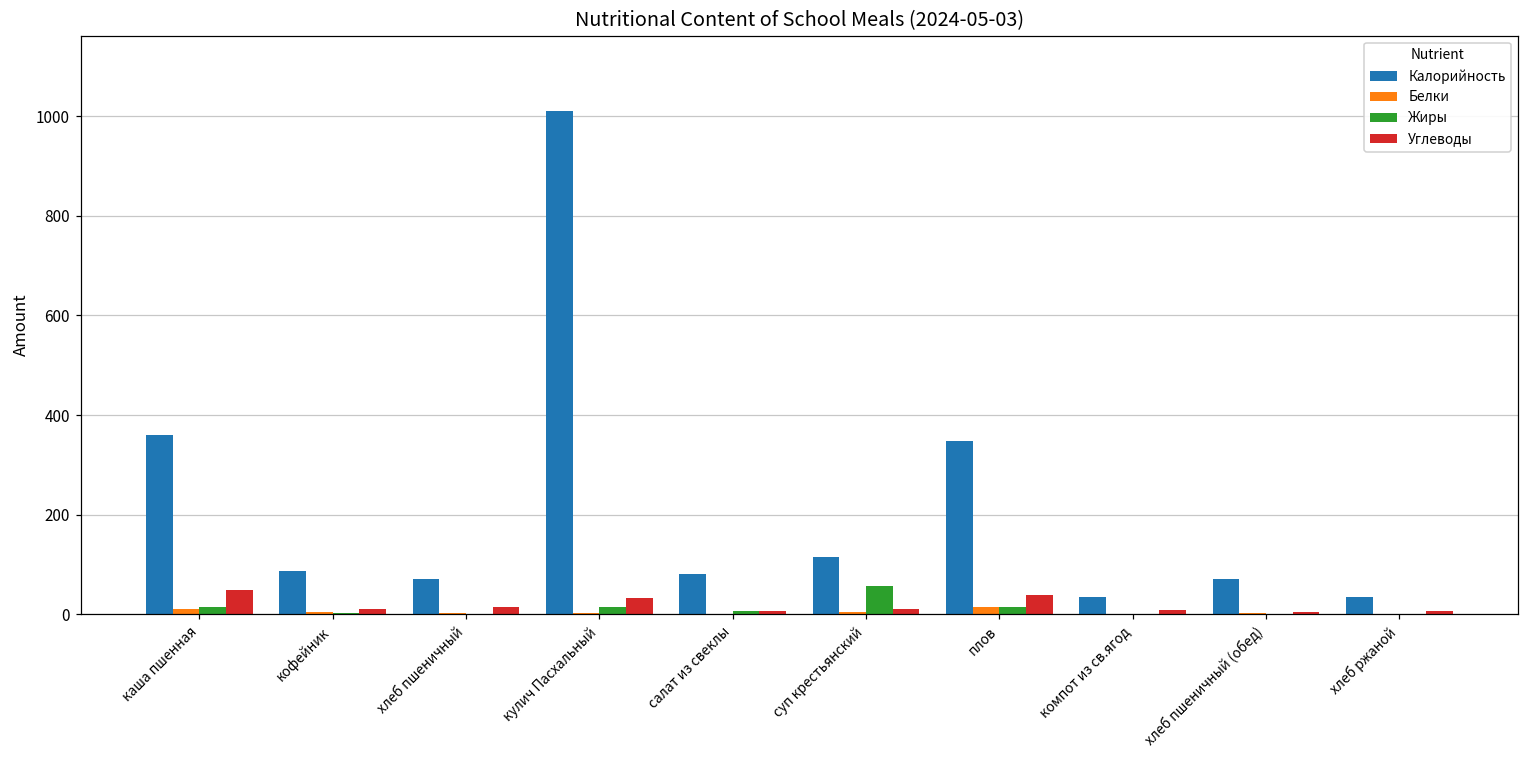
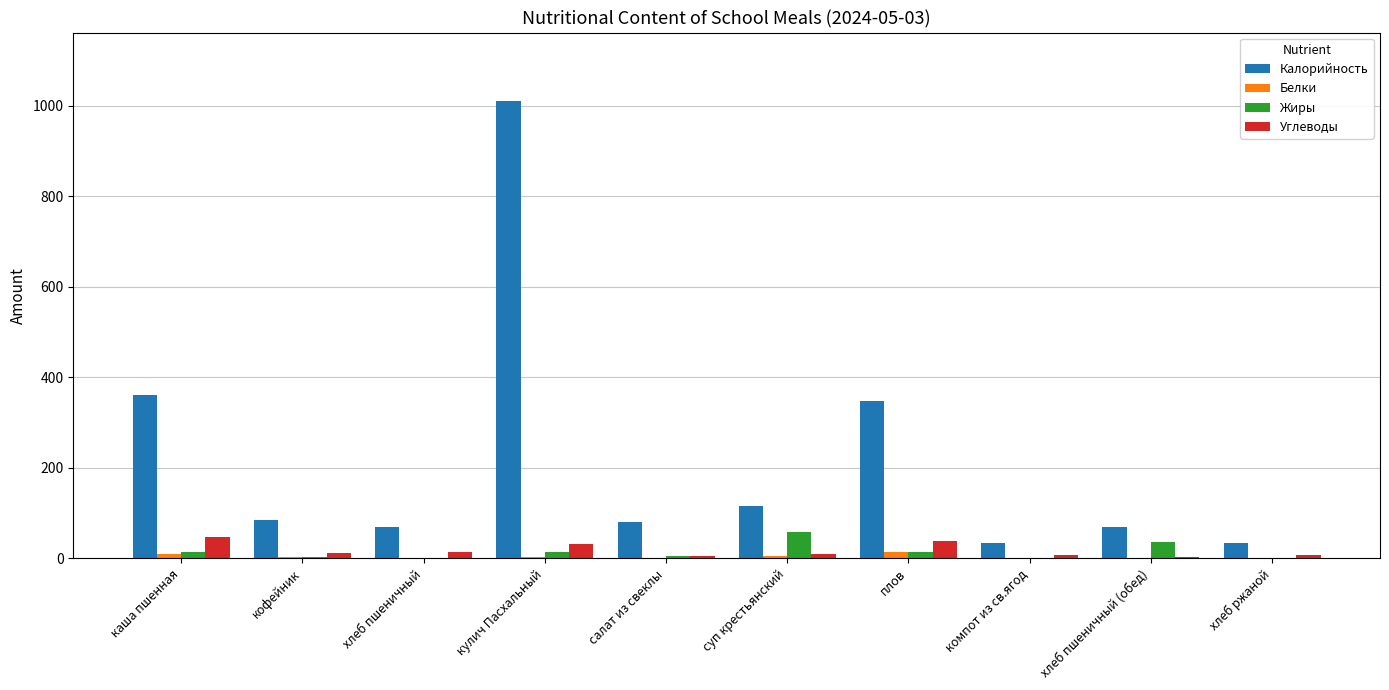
Жиры, хлеб пшеничный (обед): 0 -> 40
